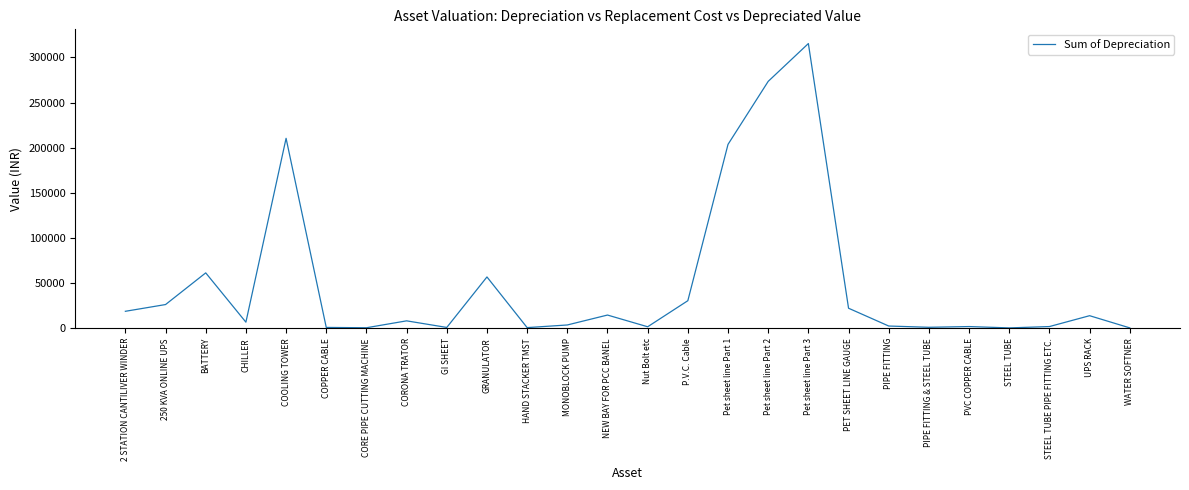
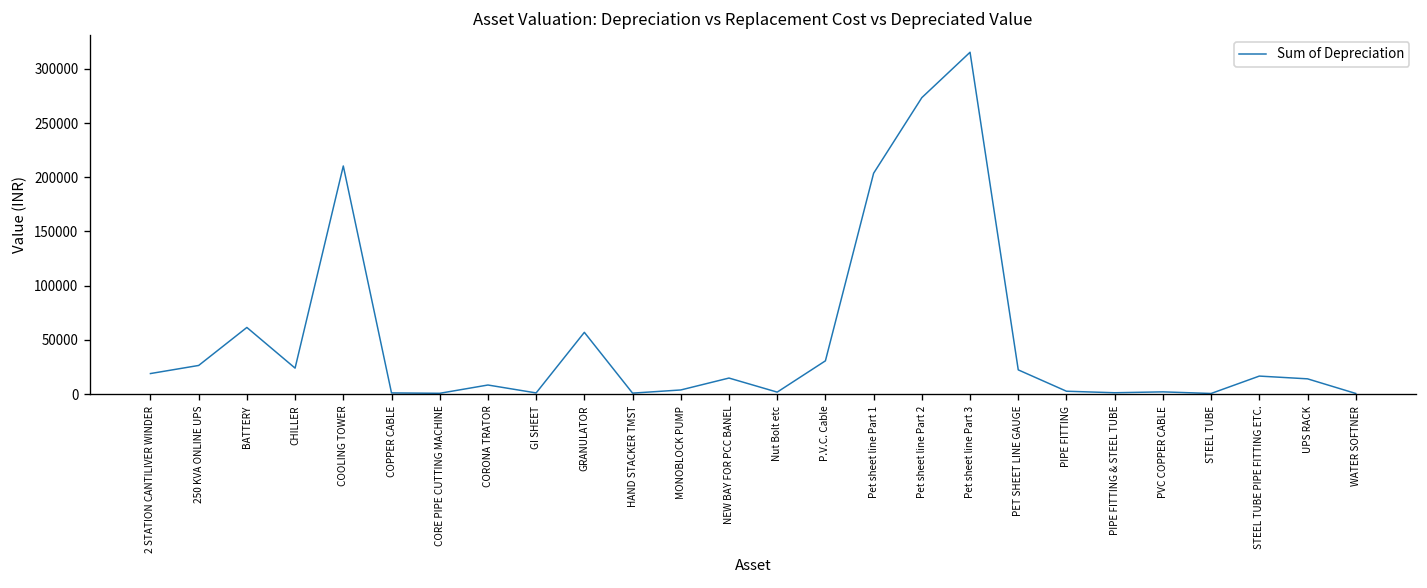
CHILLER: 10000 -> 20000
STEEL TUBE PIPE FITTING ETC.: 0 -> 20000
